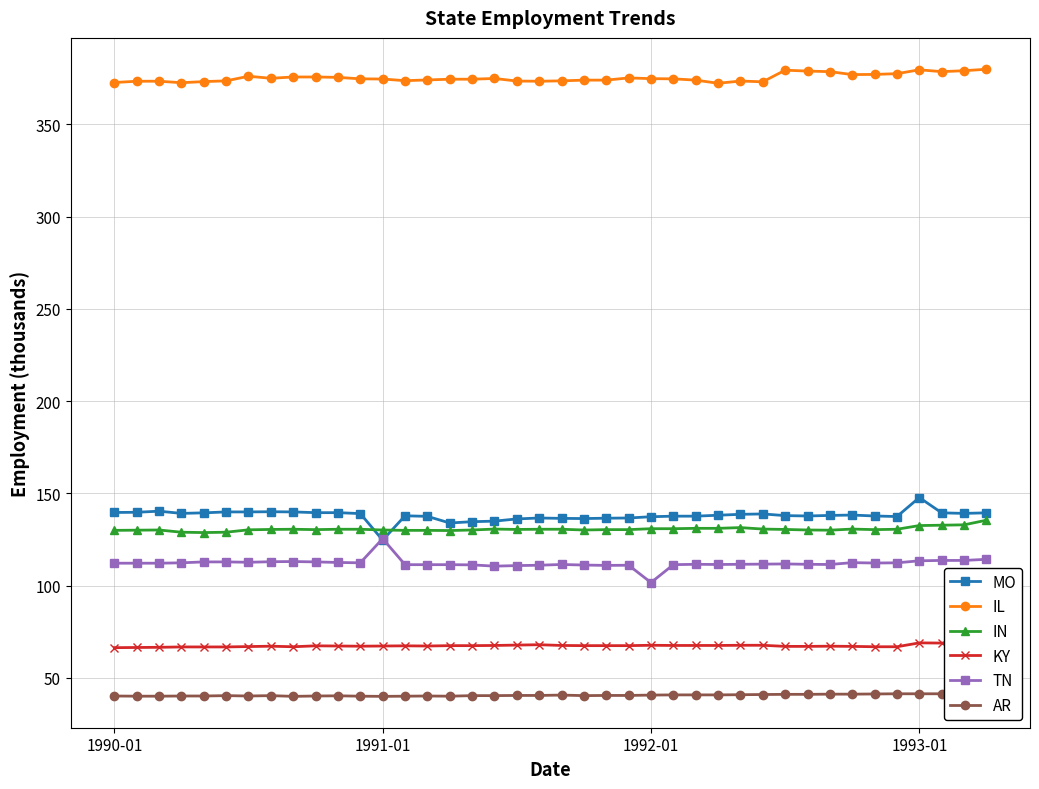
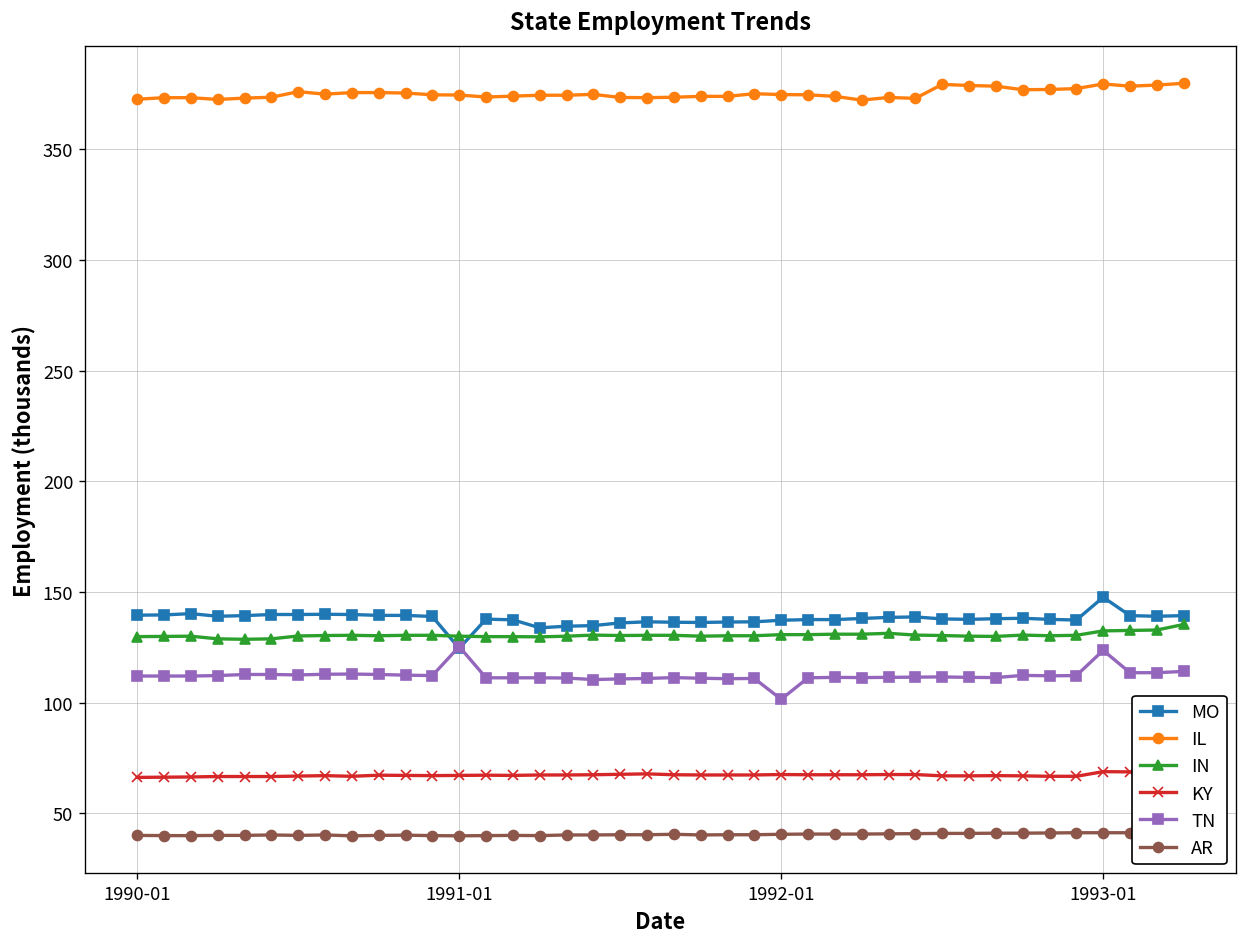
TN, 1993-01: 113 -> 124
